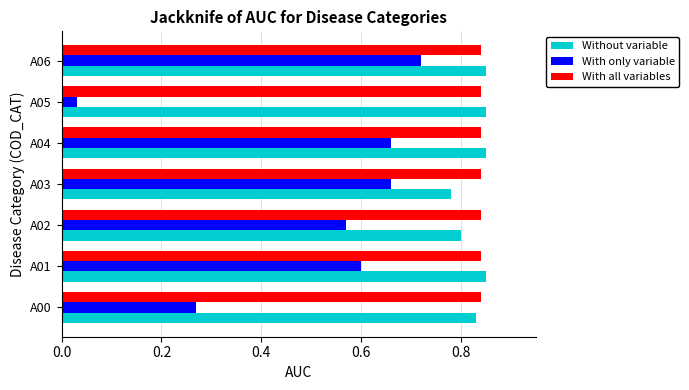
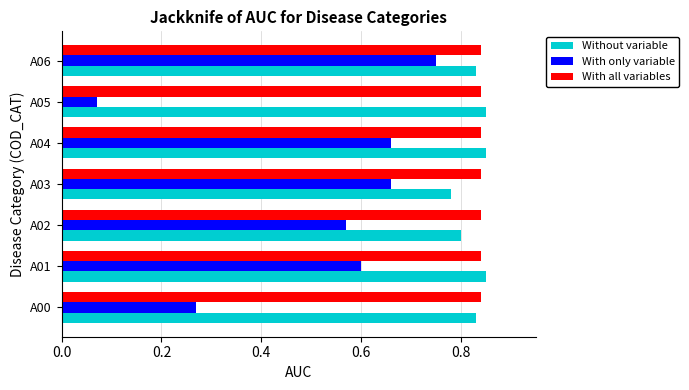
With only variable, A06: 0.72 -> 0.75
Without variable, A06: 0.85 -> 0.83
With only variable, A05: 0.03 -> 0.07
